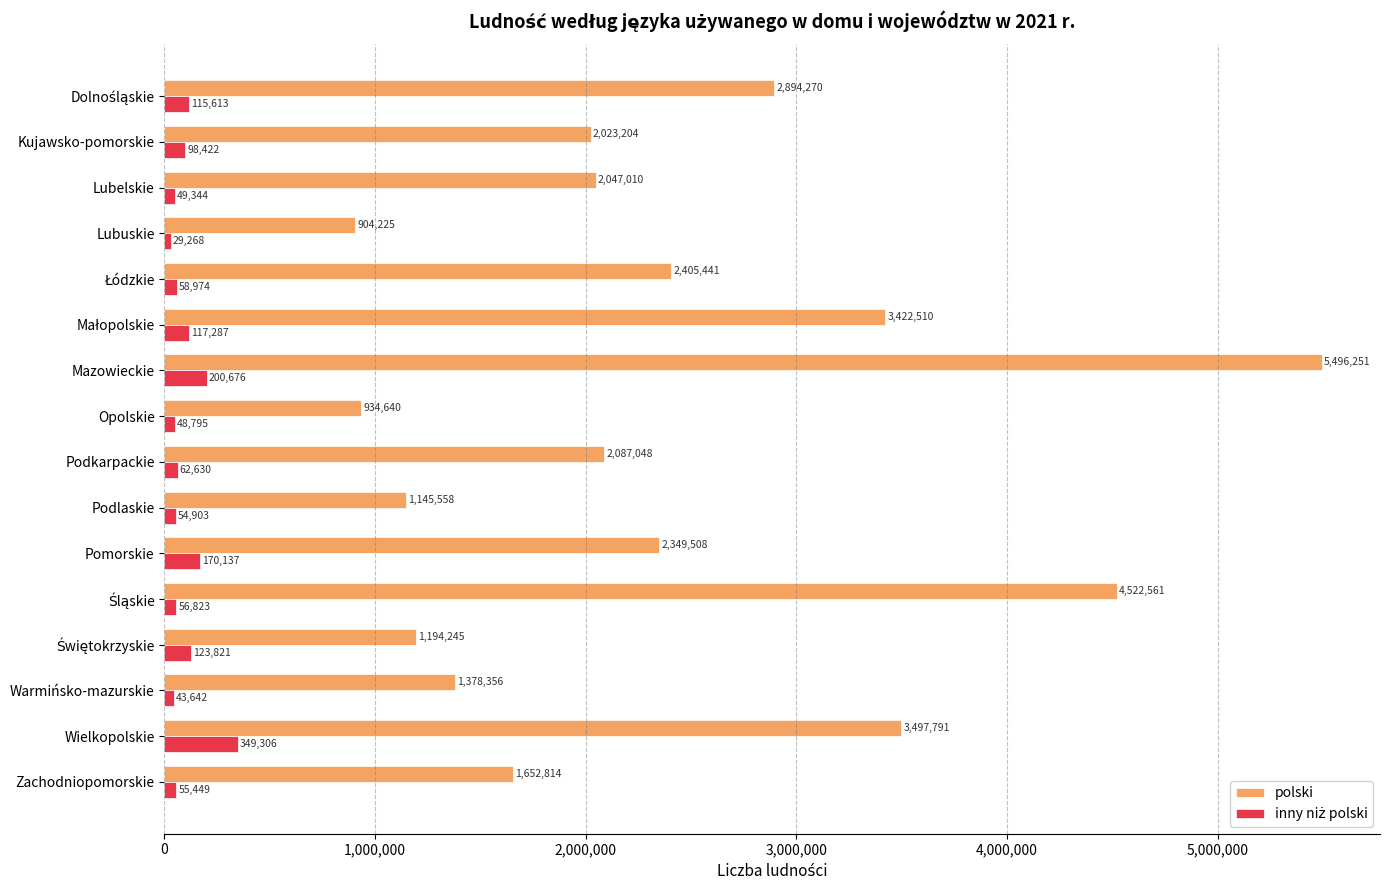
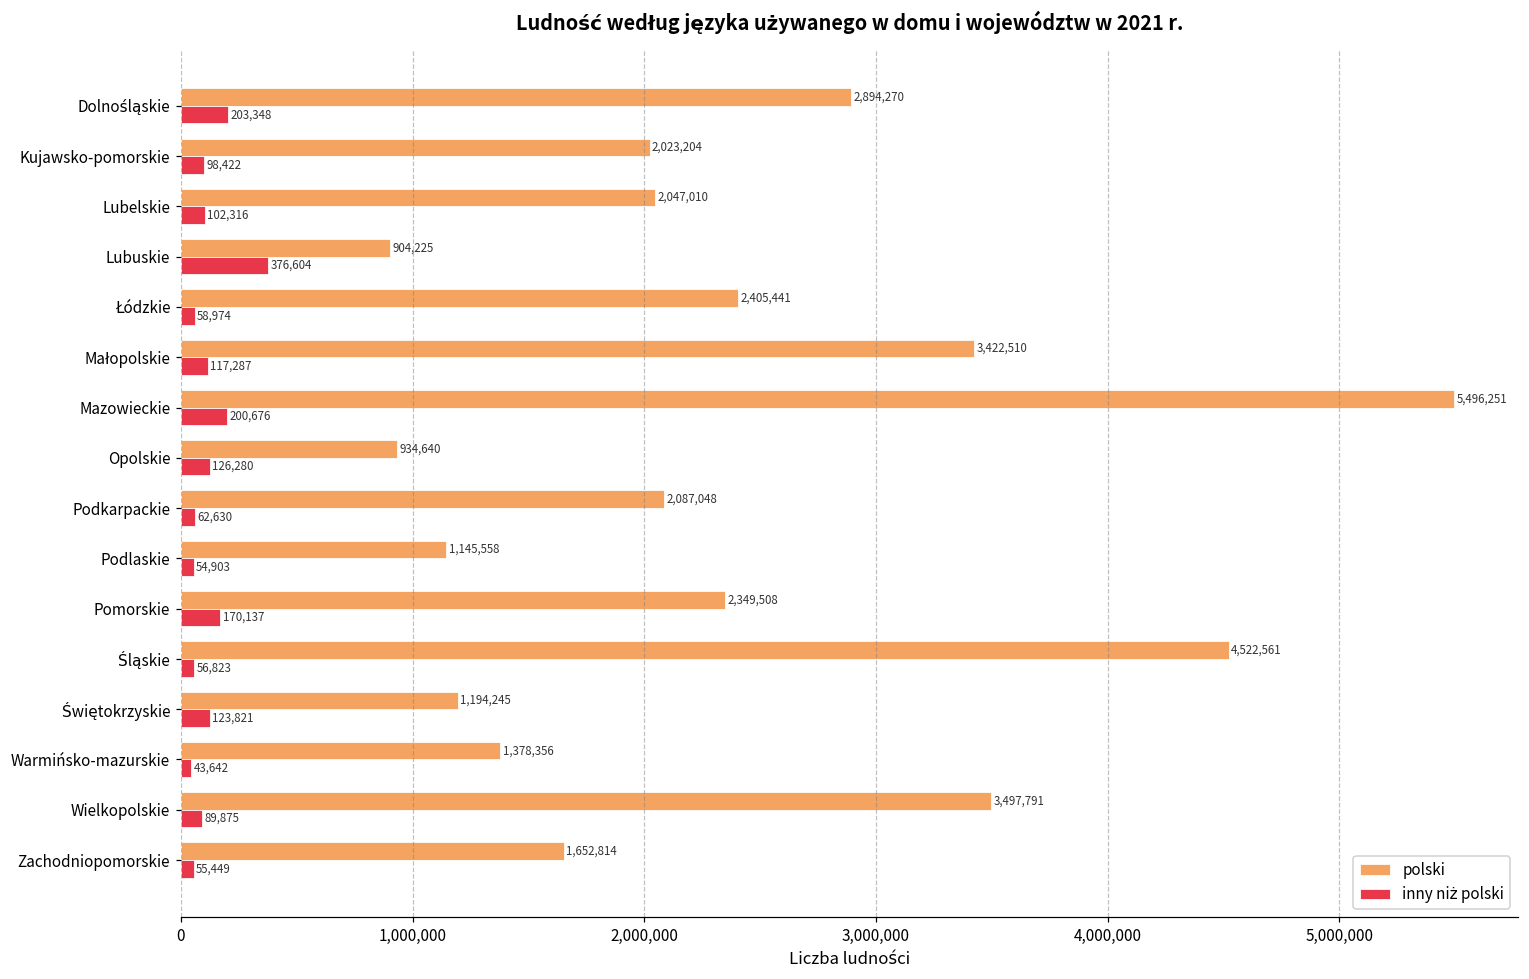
inny niż polski, Dolnośląskie: 115,613 -> 203,348
inny niż polski, Lubelskie: 49,344 -> 102,316
inny niż polski, Lubuskie: 29,268 -> 376,604
inny niż polski, Opolskie: 48,795 -> 126,280
inny niż polski, Wielkopolskie: 349,306 -> 89,875
